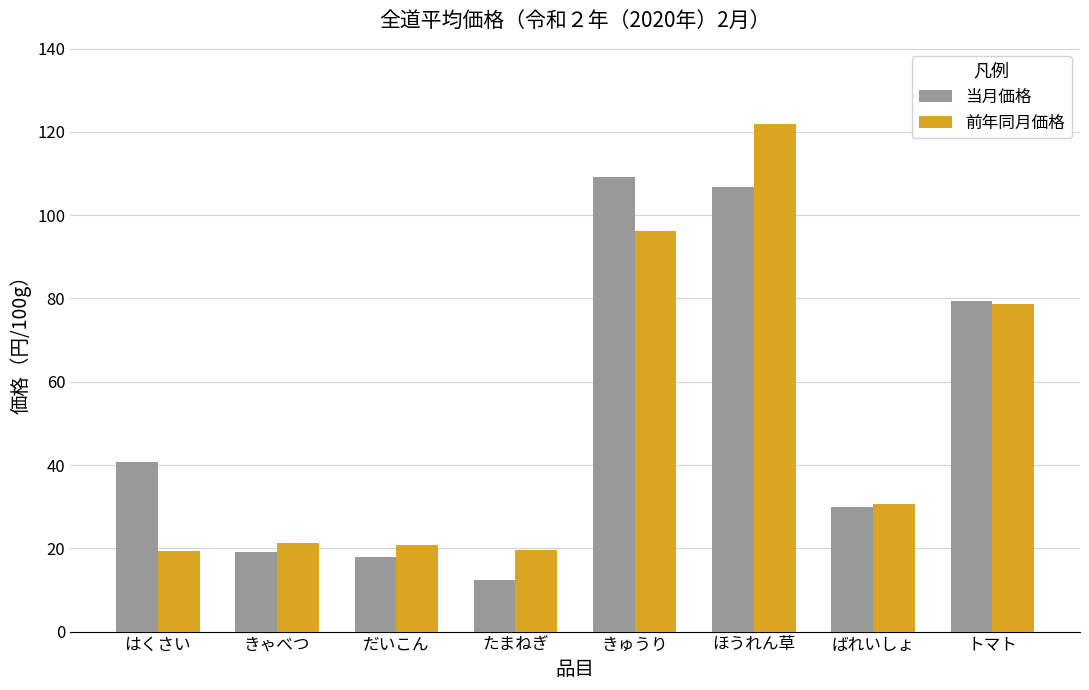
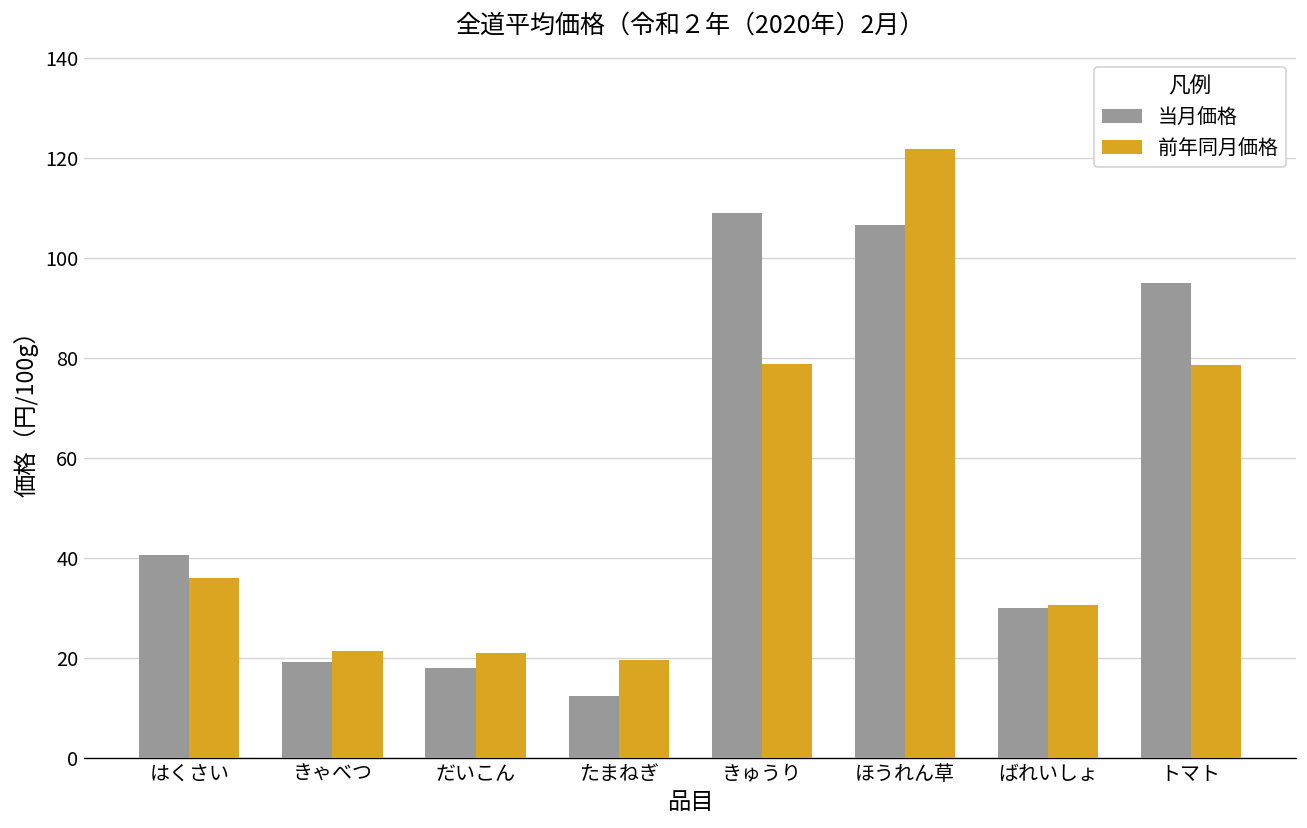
前年同月価格, はくさい: 19 -> 36
前年同月価格, きゅうり: 96 -> 79
当月価格, トマト: 79 -> 95
